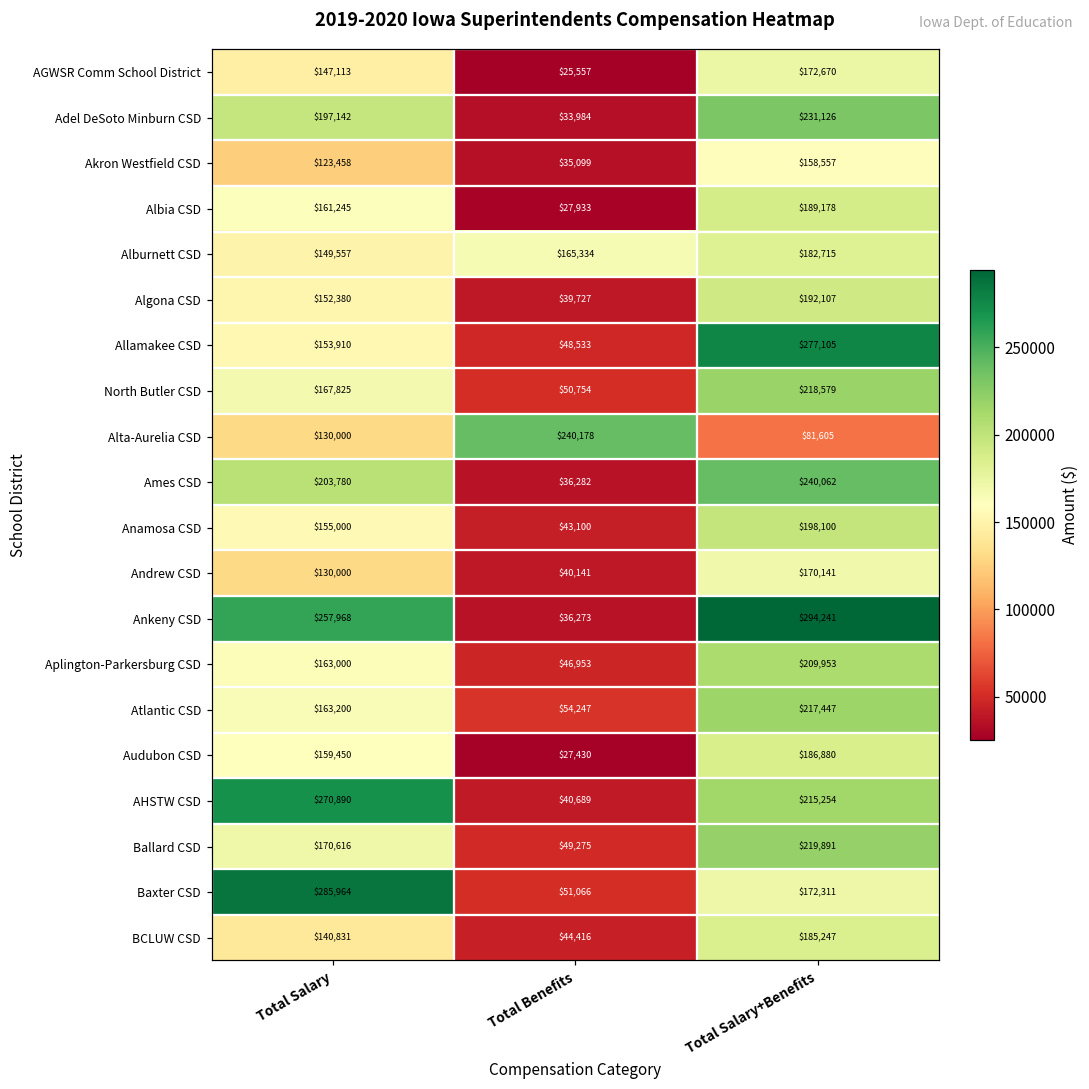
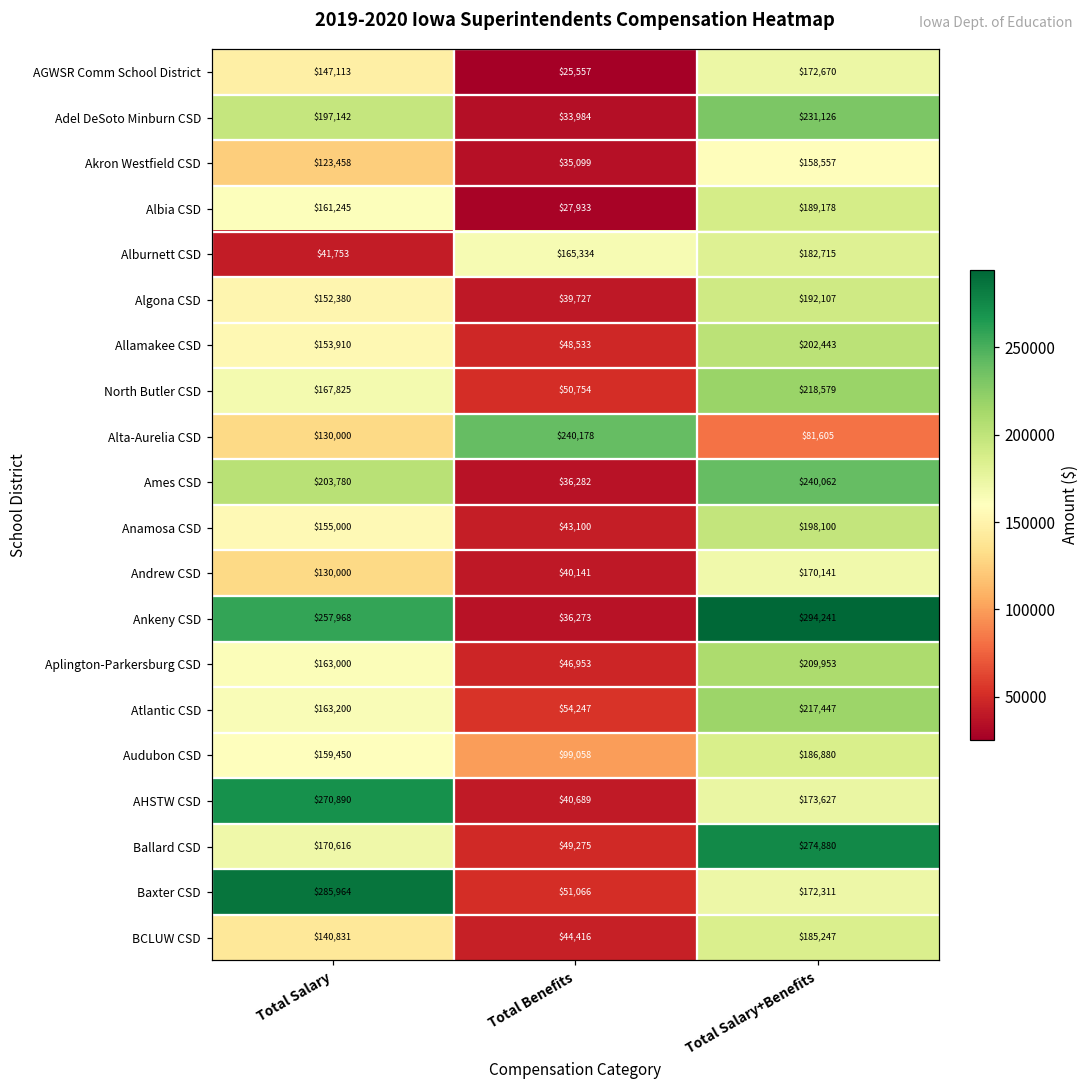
Alburnett CSD, Total Salary: $149,557 -> $41,753
Allamakee CSD, Total Salary+Benefits: $277,105 -> $202,443
Audubon CSD, Total Benefits: $27,430 -> $99,058
AHSTW CSD, Total Salary+Benefits: $215,254 -> $173,627
Ballard CSD, Total Salary+Benefits: $219,891 -> $274,880
